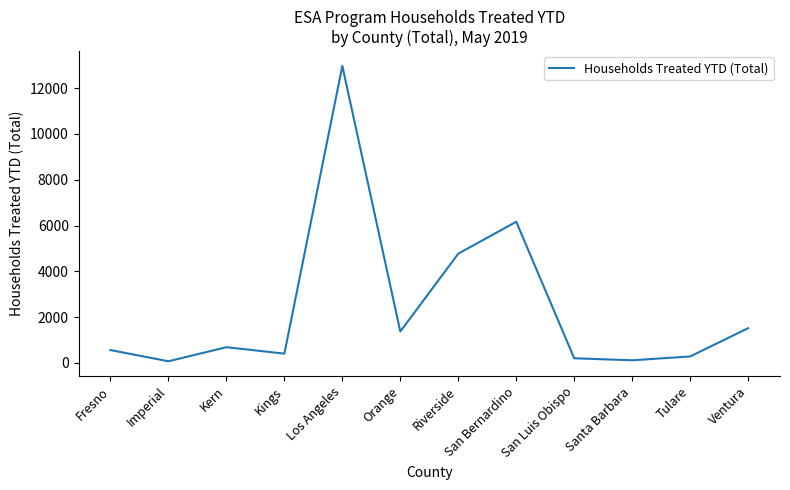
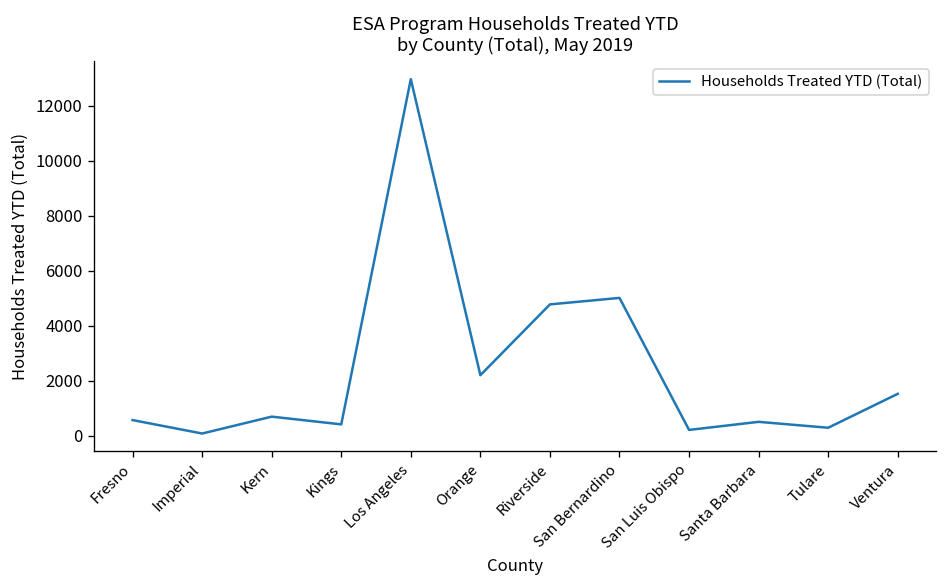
Orange: 1400 -> 2200
San Bernardino: 6200 -> 5000
Santa Barbara: 100 -> 500
